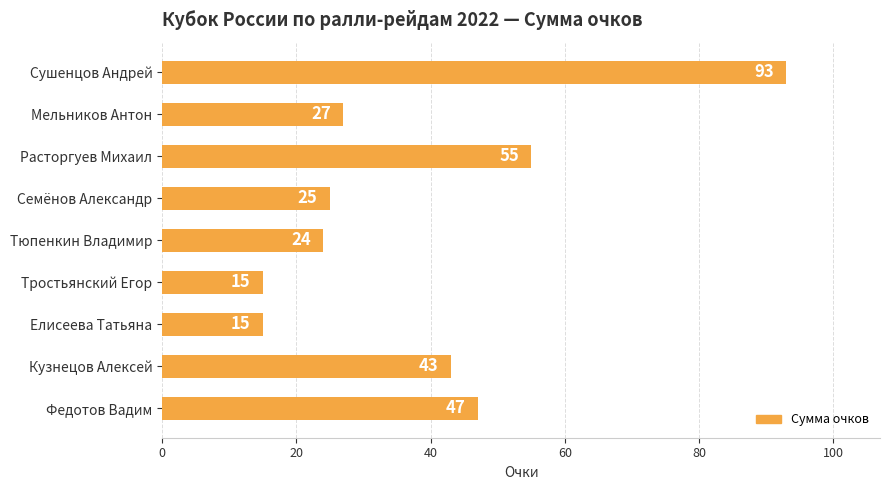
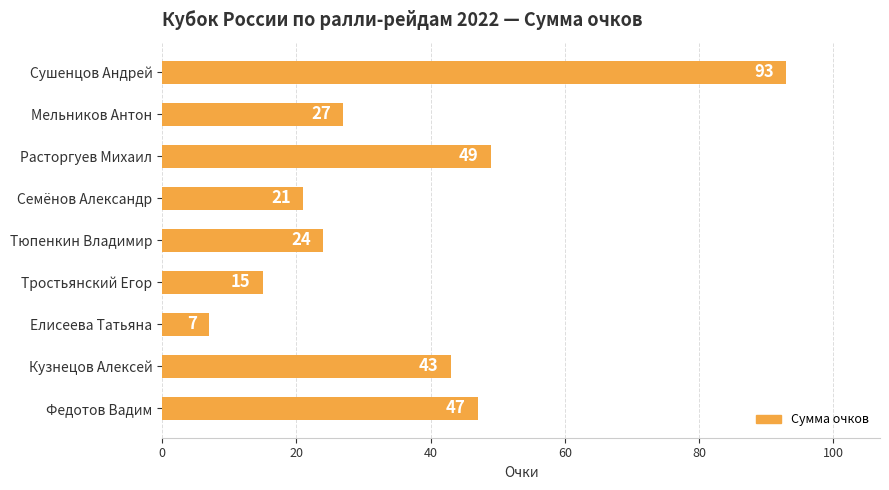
Расторгуев Михаил: 55 -> 49
Семёнов Александр: 25 -> 21
Елисеева Татьяна: 15 -> 7
